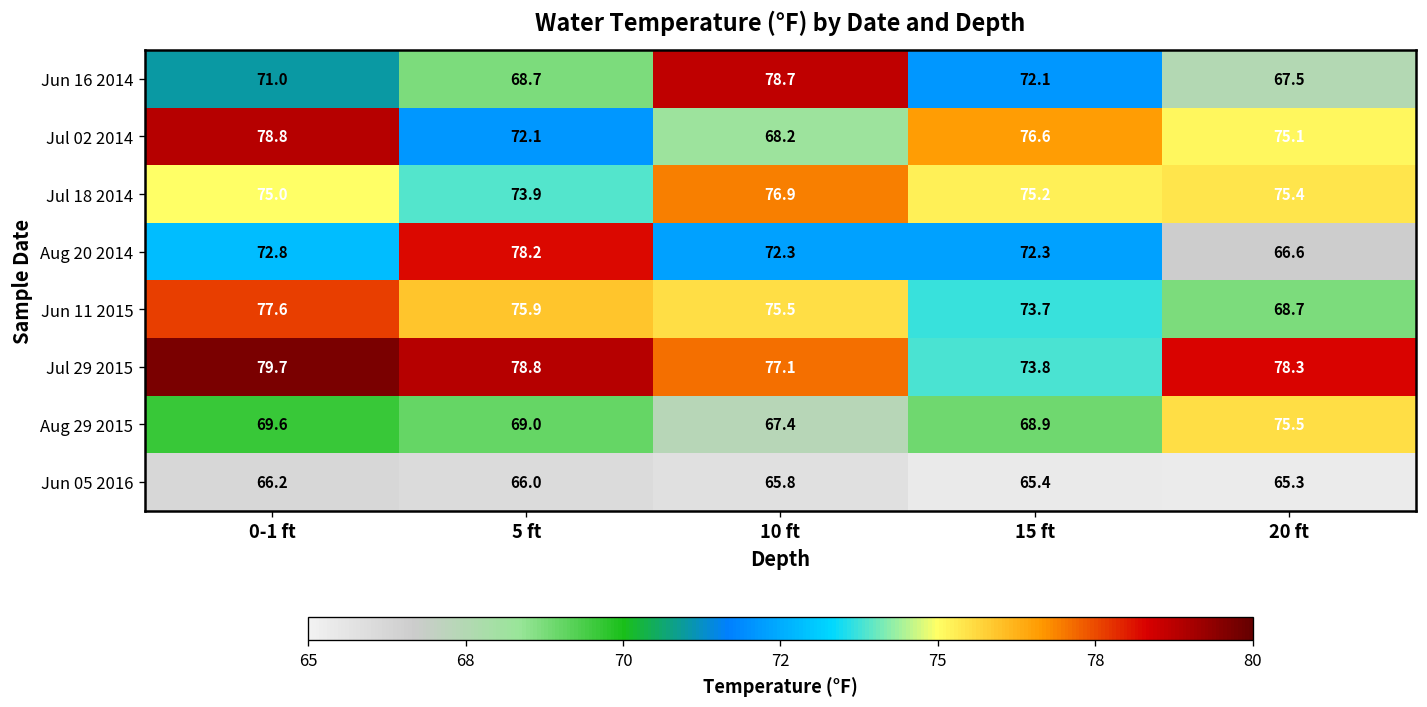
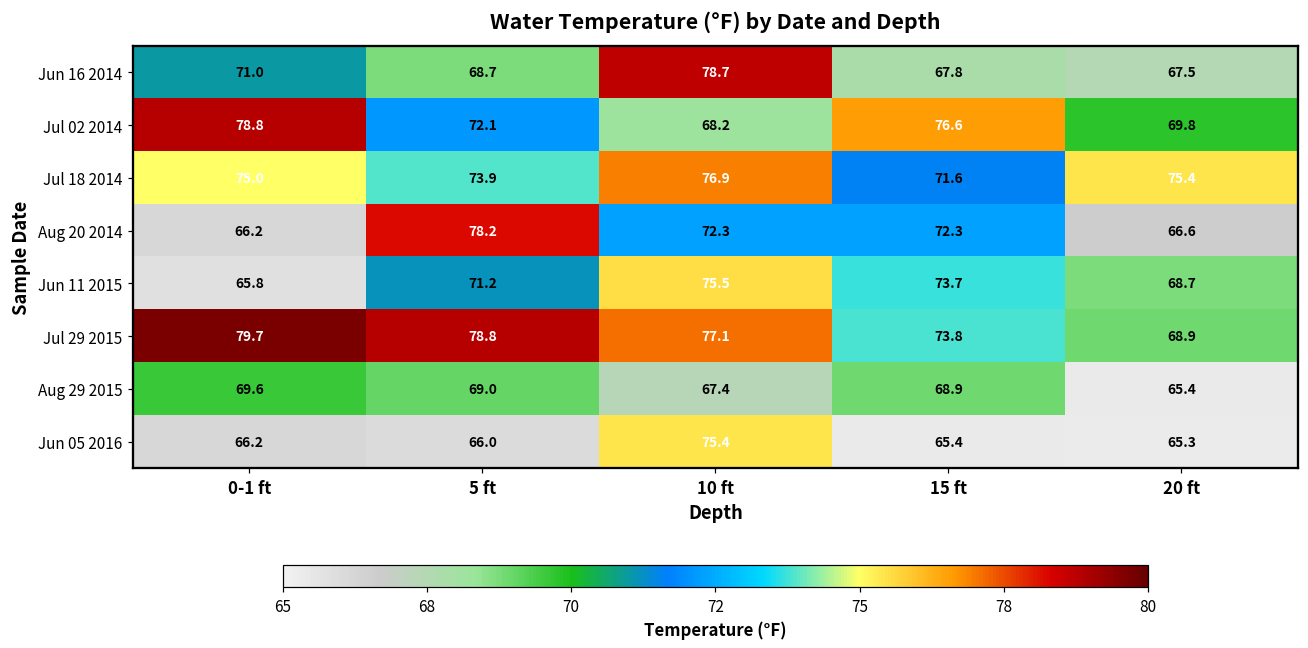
Jun 16 2014, 15 ft: 72.1 -> 67.8
Jul 02 2014, 20 ft: 75.1 -> 69.8
Jul 18 2014, 15 ft: 75.2 -> 71.6
Aug 20 2014, 0-1 ft: 72.8 -> 66.2
Jun 11 2015, 0-1 ft: 77.6 -> 65.8
Jun 11 2015, 5 ft: 75.9 -> 71.2
Jul 29 2015, 20 ft: 78.3 -> 68.9
Aug 29 2015, 20 ft: 75.5 -> 65.4
Jun 05 2016, 10 ft: 65.8 -> 75.4
